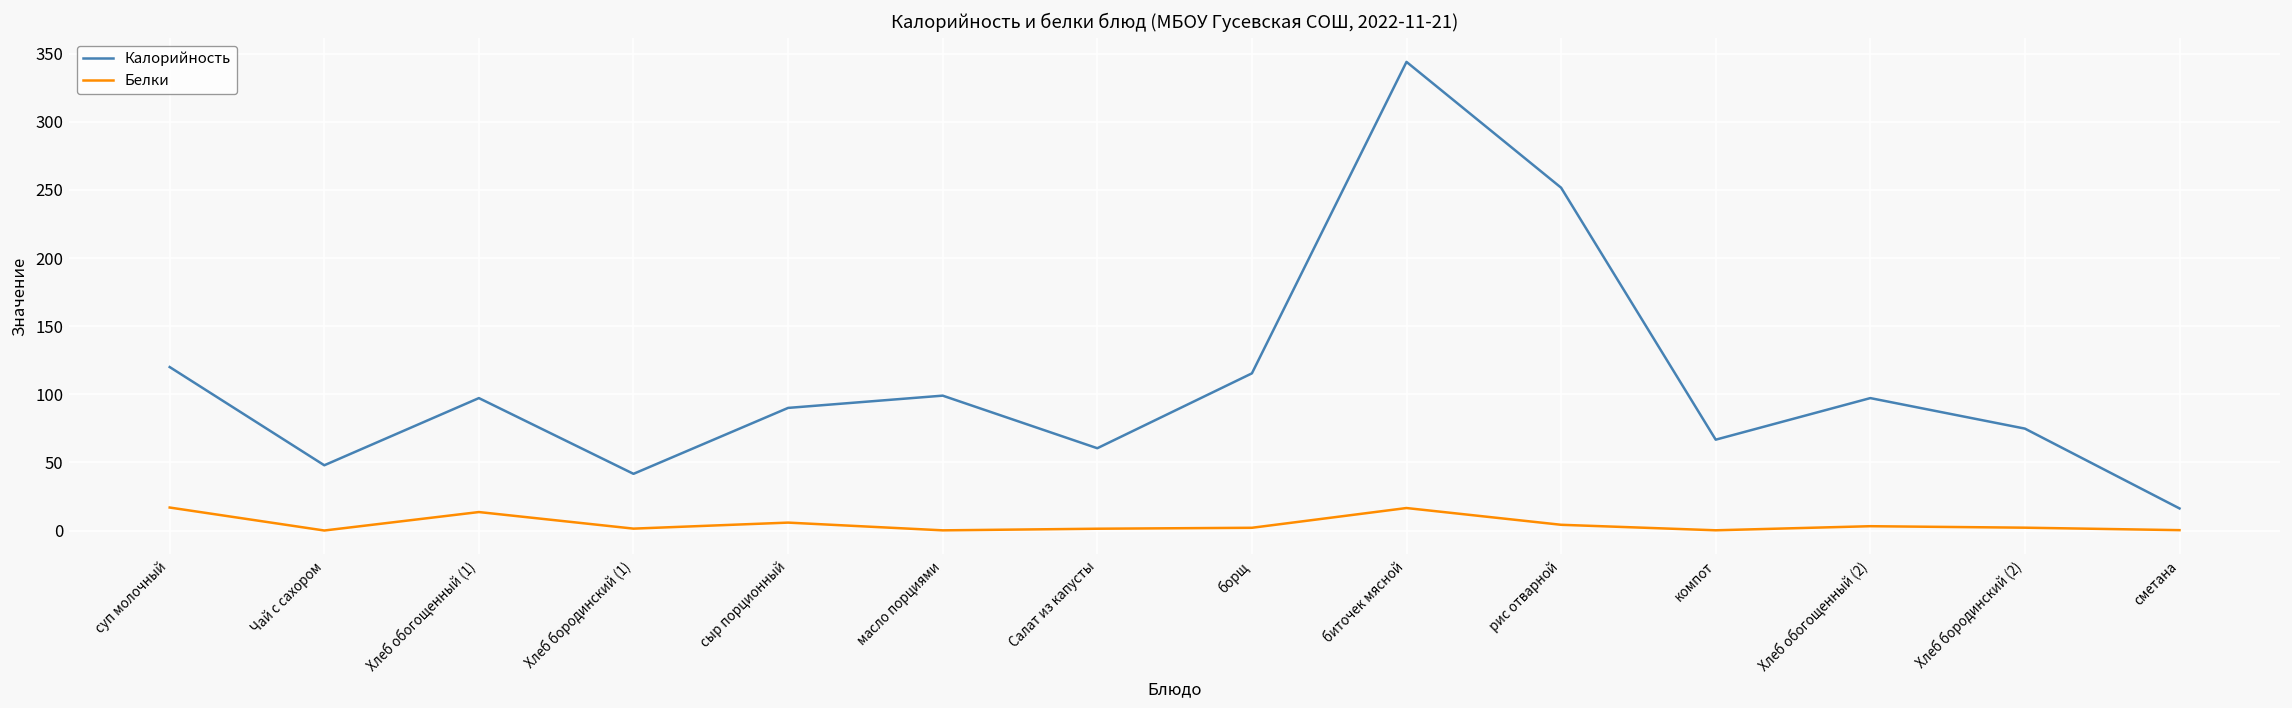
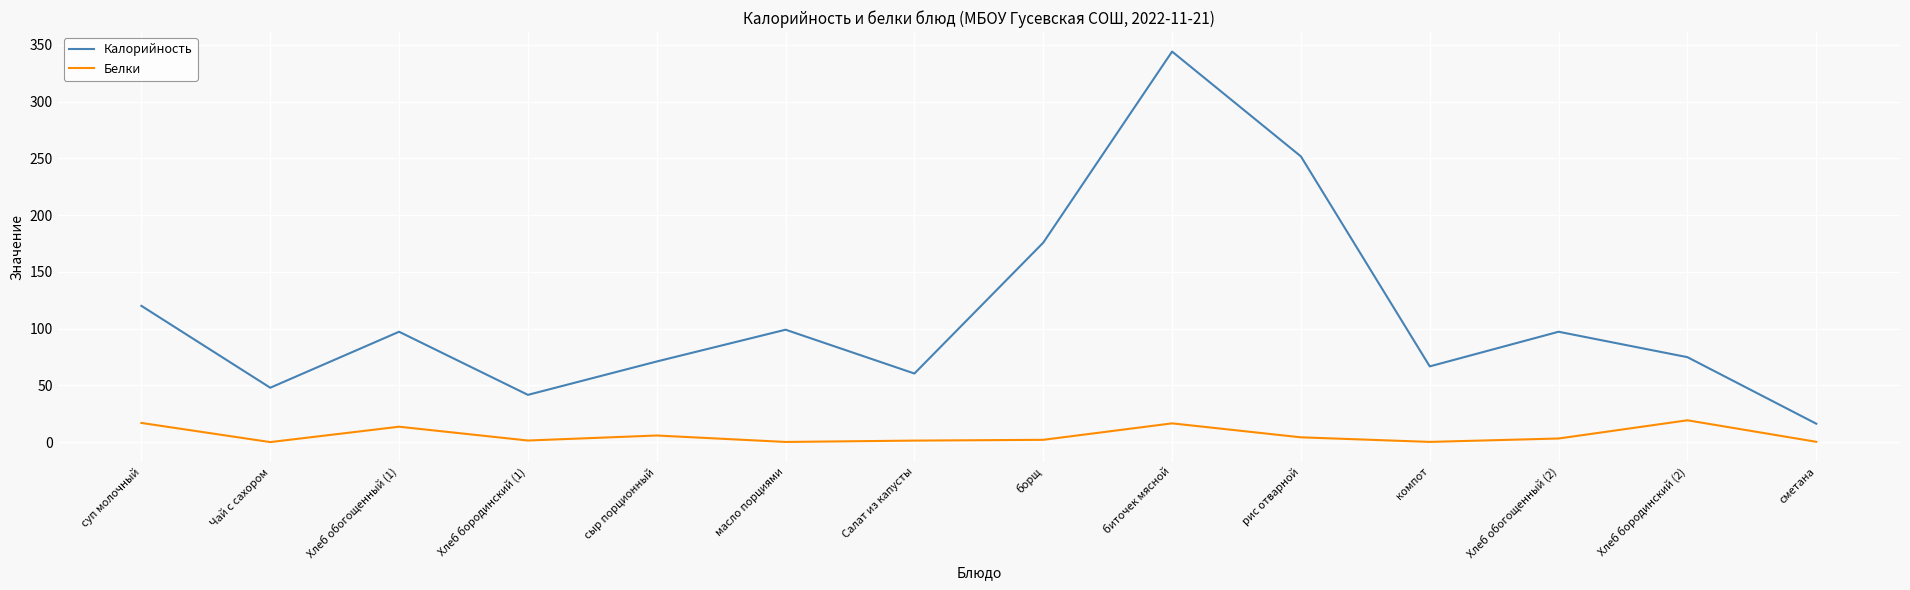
Калорийность, сыр порционный: 90 -> 71
Калорийность, борщ: 115 -> 176
Белки, Хлеб бородинский (2): 2 -> 19
